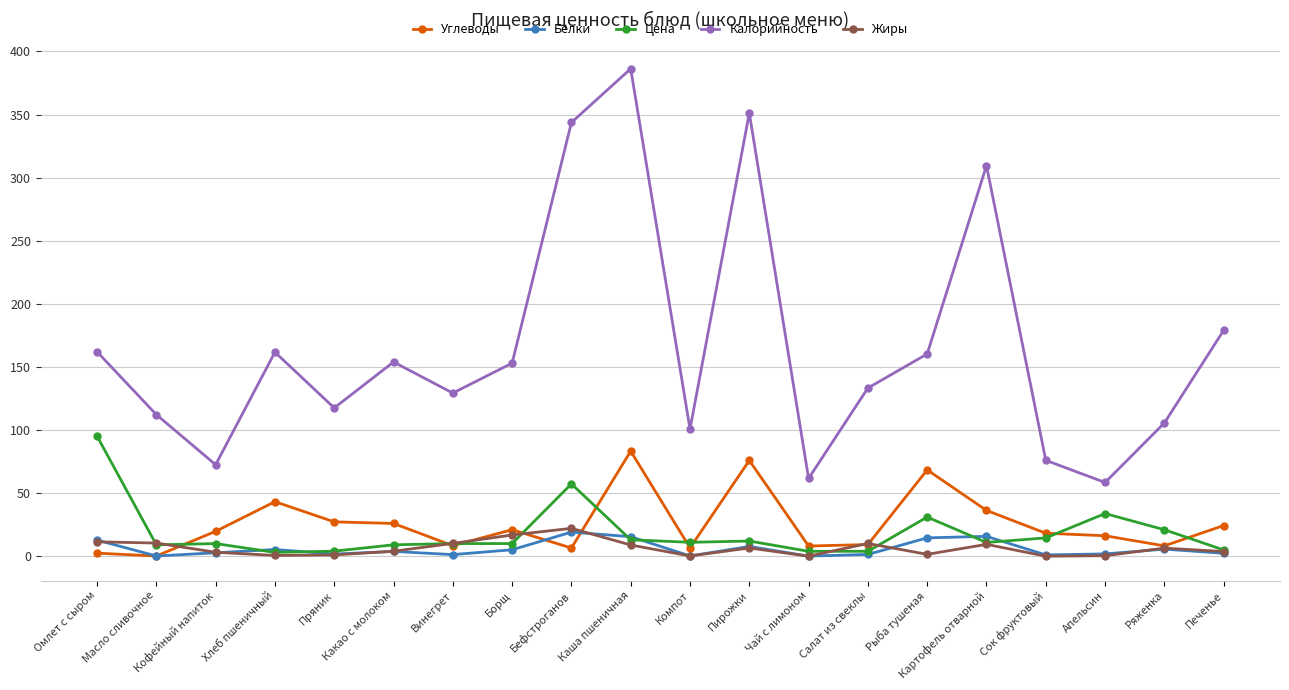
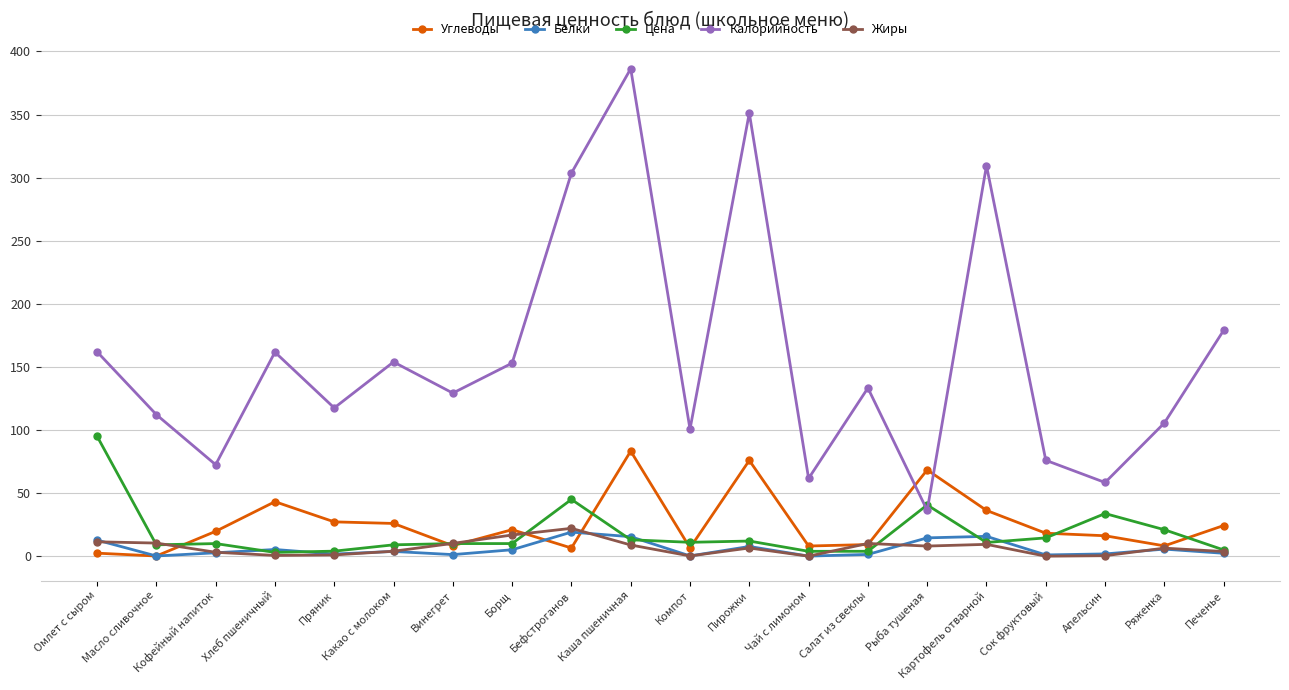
Цена, Бефстроганов: 57 -> 45
Калорийность, Бефстроганов: 344 -> 304
Цена, Рыба тушеная: 31 -> 41
Калорийность, Рыба тушеная: 160 -> 36
Жиры, Рыба тушеная: 1 -> 8
